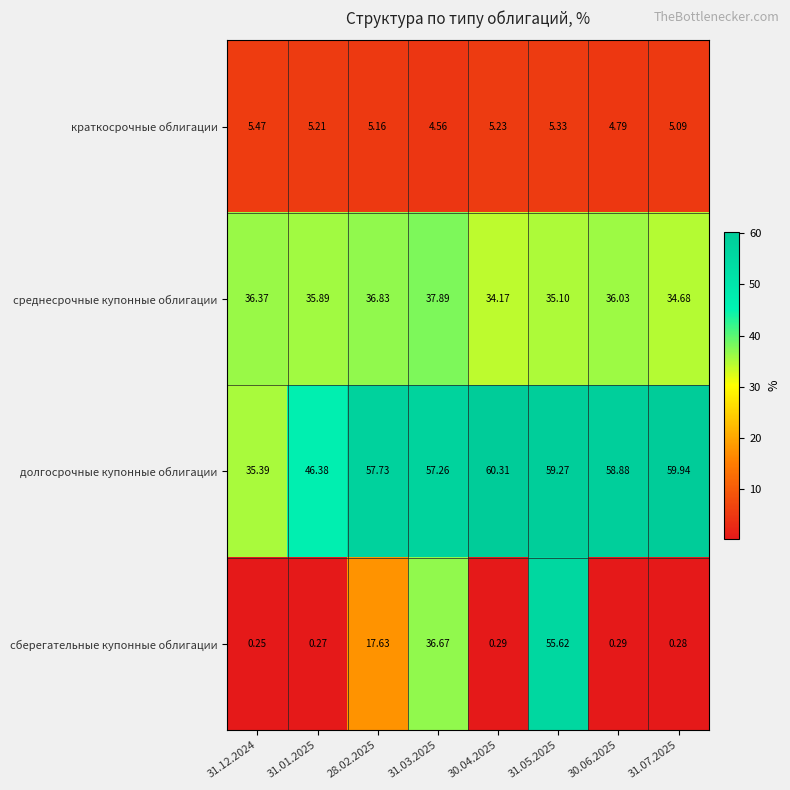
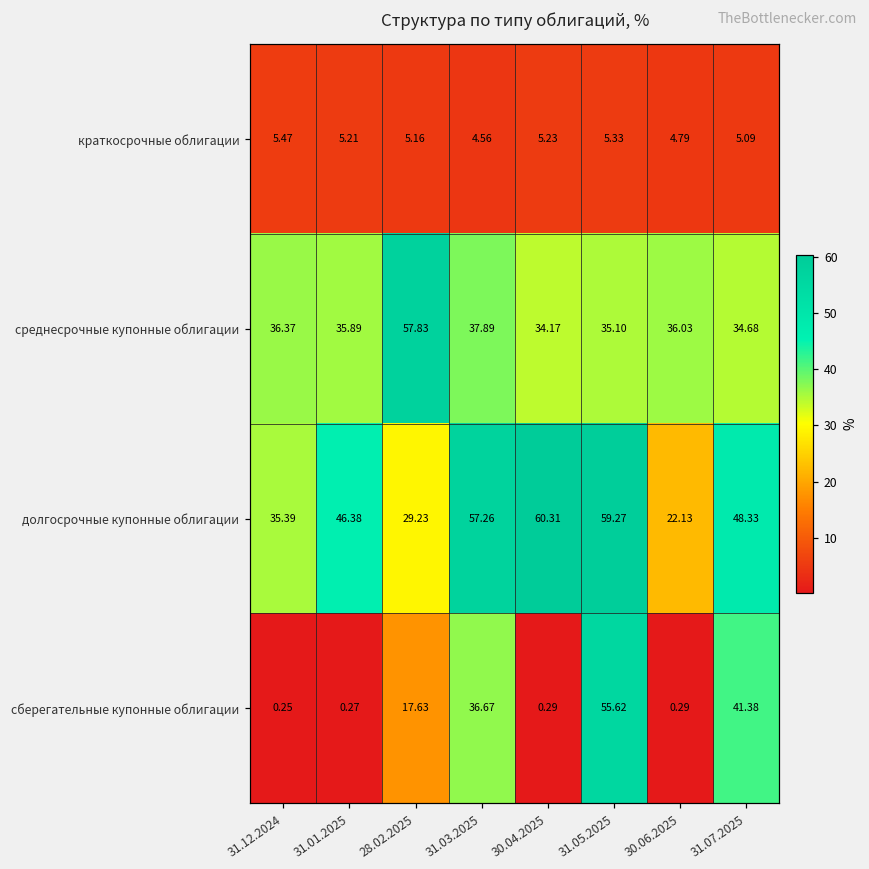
среднесрочные купонные облигации, 28.02.2025: 36.83 -> 57.83
долгосрочные купонные облигации, 28.02.2025: 57.73 -> 29.23
долгосрочные купонные облигации, 30.06.2025: 58.88 -> 22.13
долгосрочные купонные облигации, 31.07.2025: 59.94 -> 48.33
сберегательные купонные облигации, 31.07.2025: 0.28 -> 41.38
